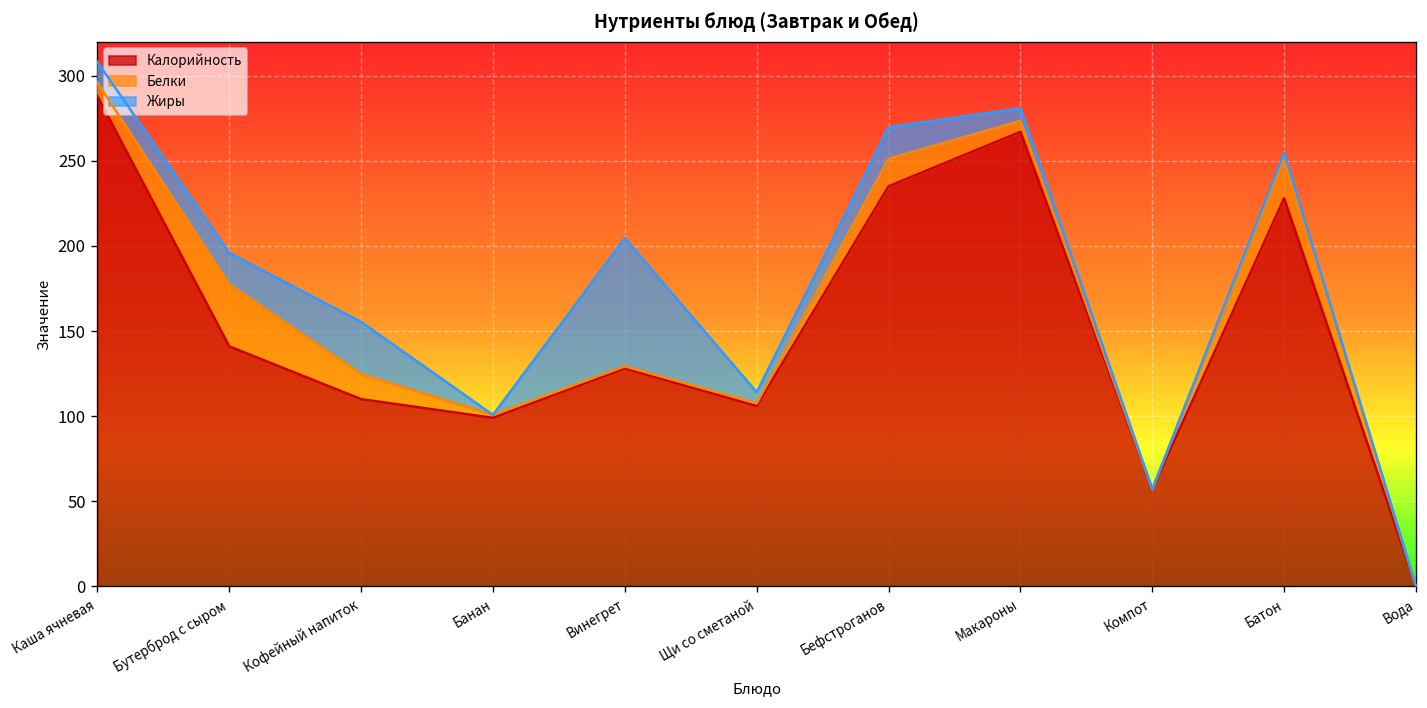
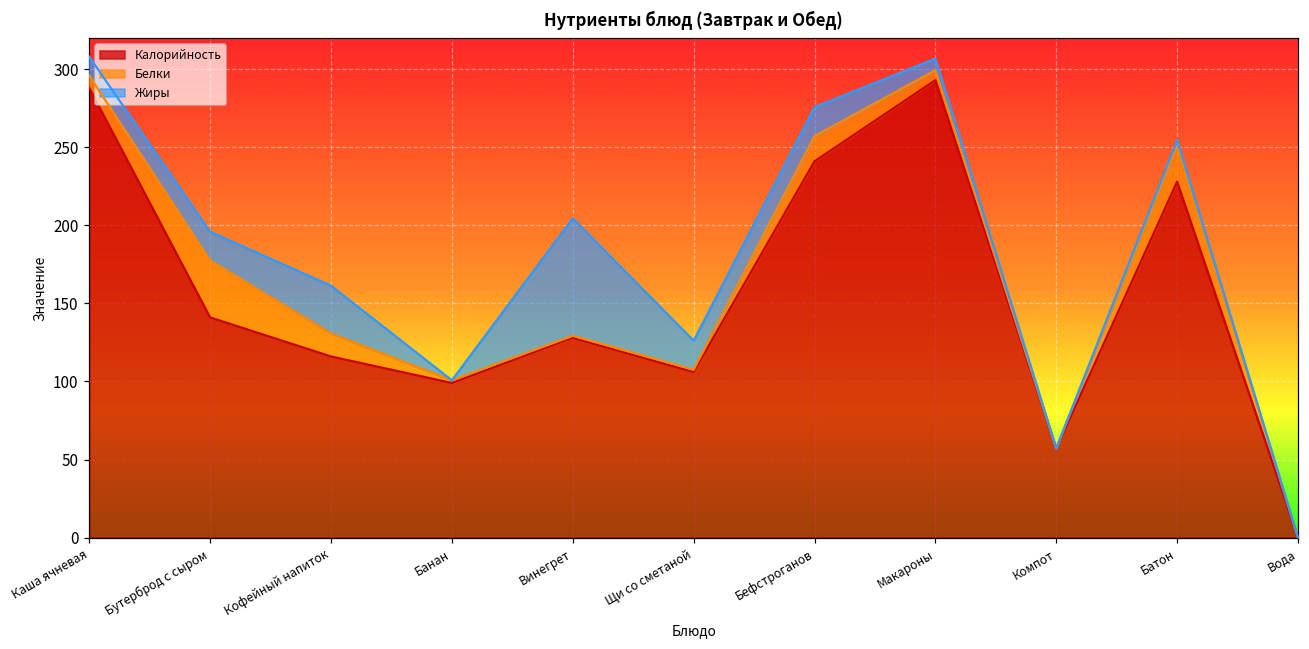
Калорийность, Кофейный напиток: 110 -> 116
Жиры, Щи со сметаной: 7 -> 19
Калорийность, Бефстроганов: 235 -> 241
Калорийность, Макароны: 267 -> 293
